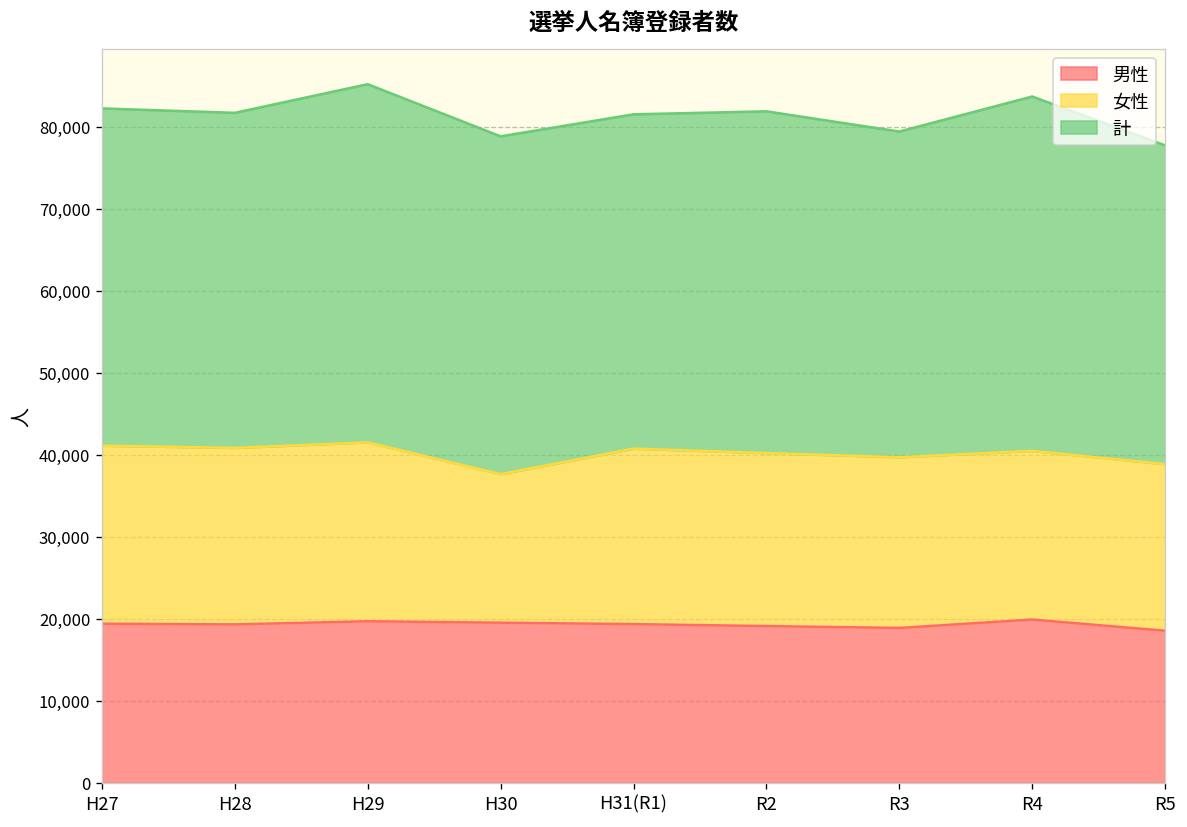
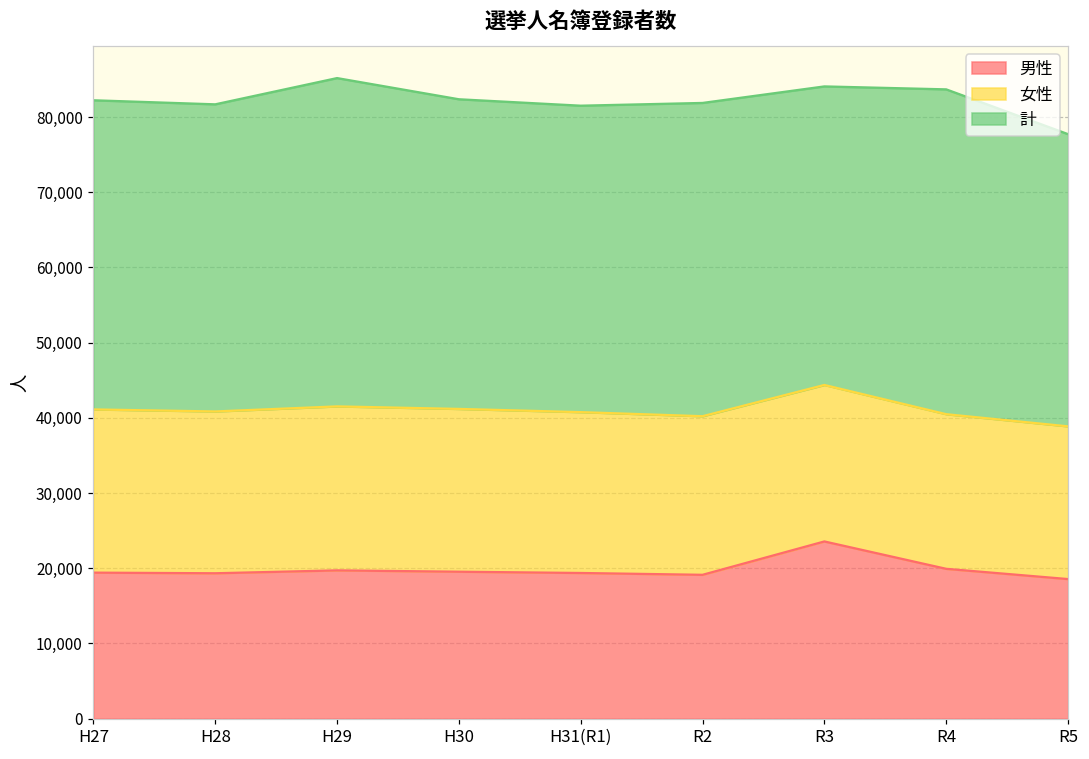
女性, H30: 18,000 -> 22,000
男性, R3: 19,000 -> 24,000
